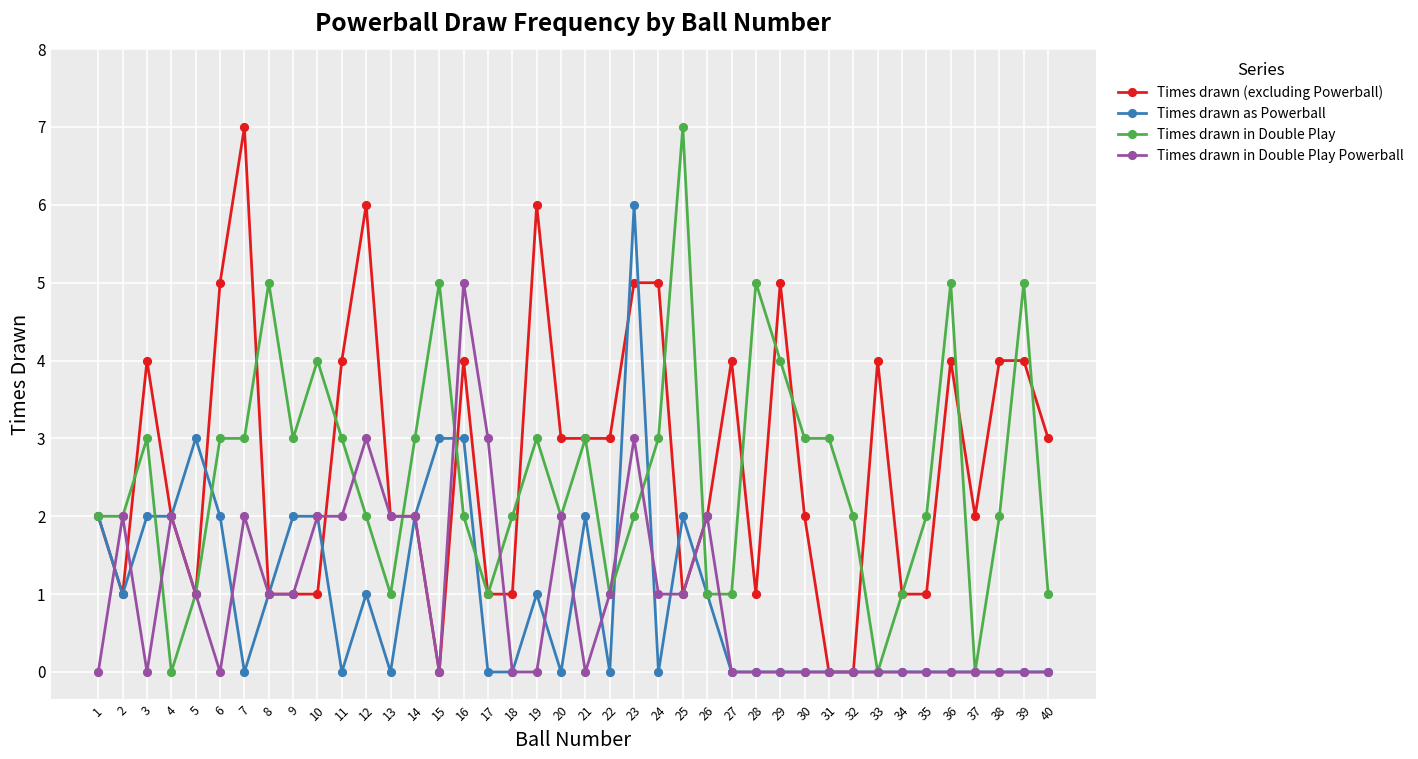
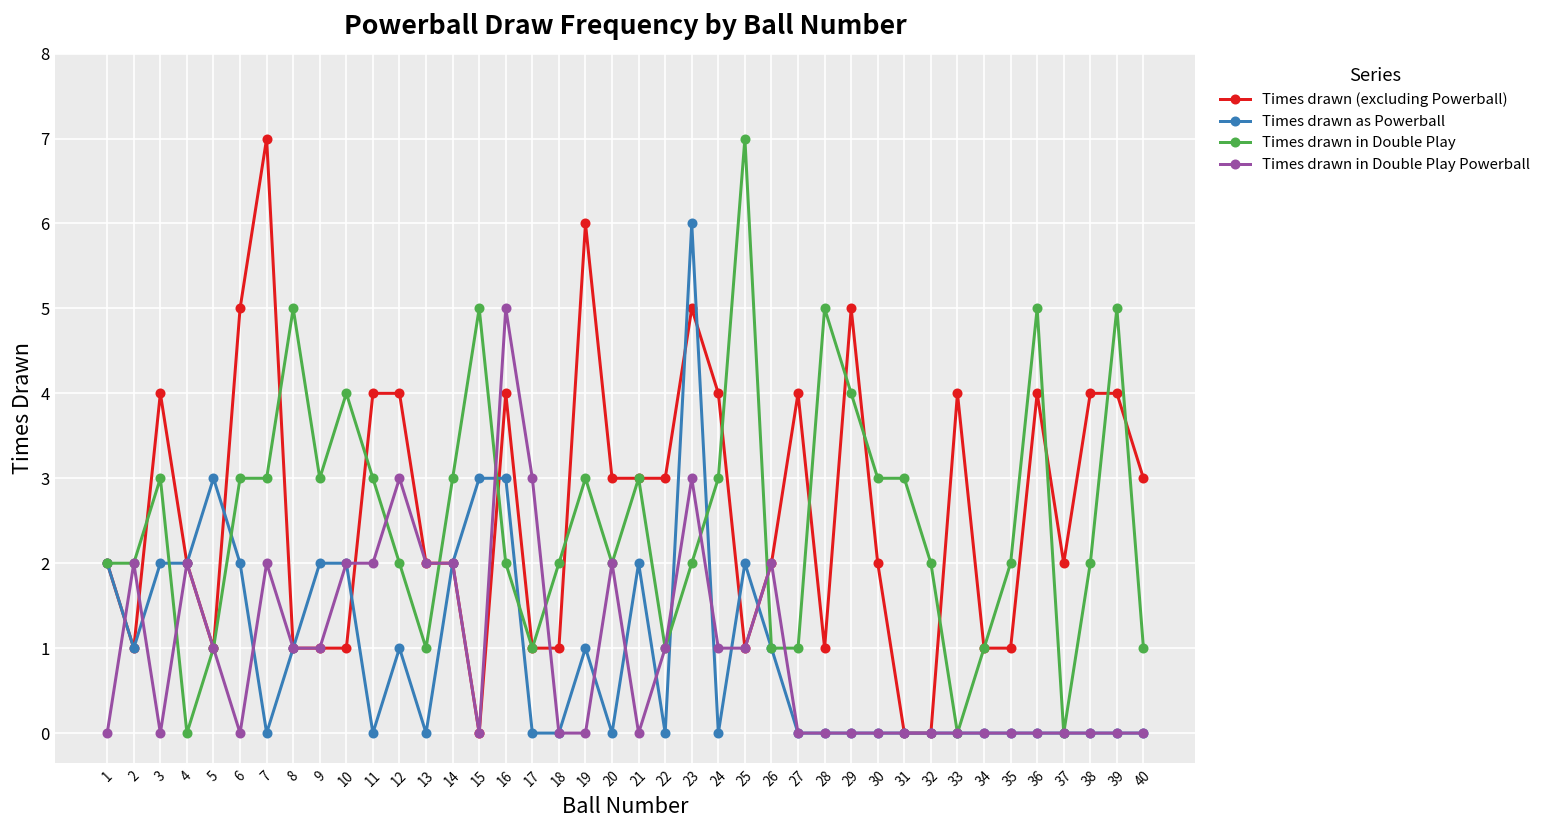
Times drawn (excluding Powerball), 12: 6 -> 4
Times drawn (excluding Powerball), 24: 5 -> 4
